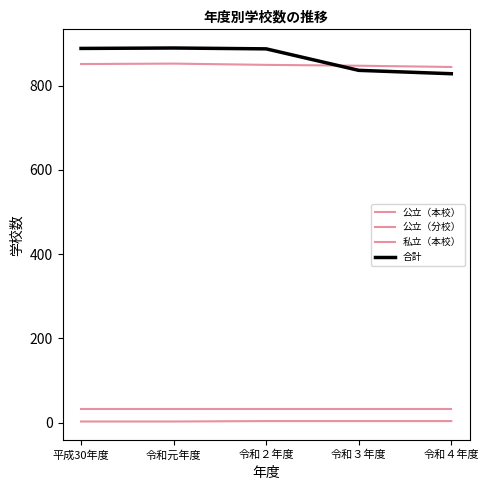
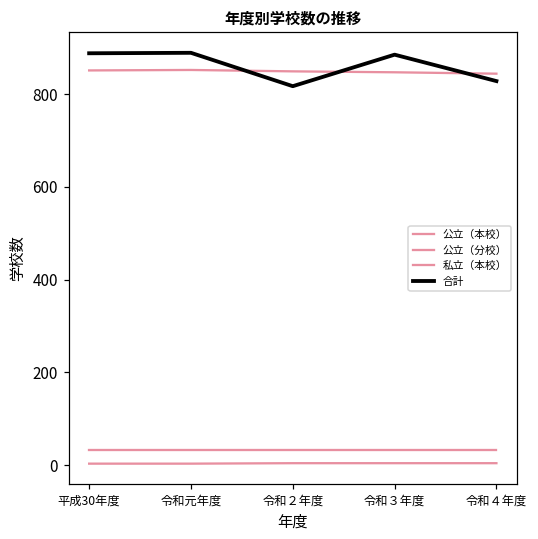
合計, 令和２年度: 890 -> 820
合計, 令和３年度: 840 -> 890
